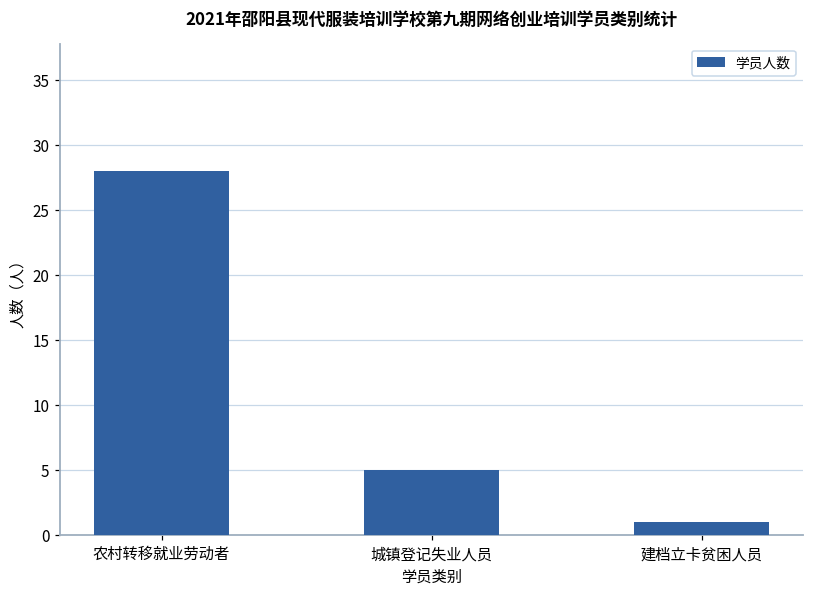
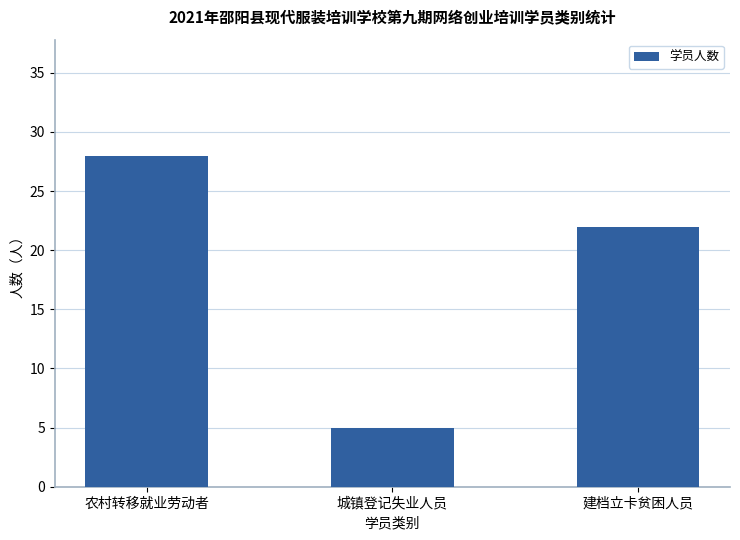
建档立卡贫困人员: 1 -> 22
